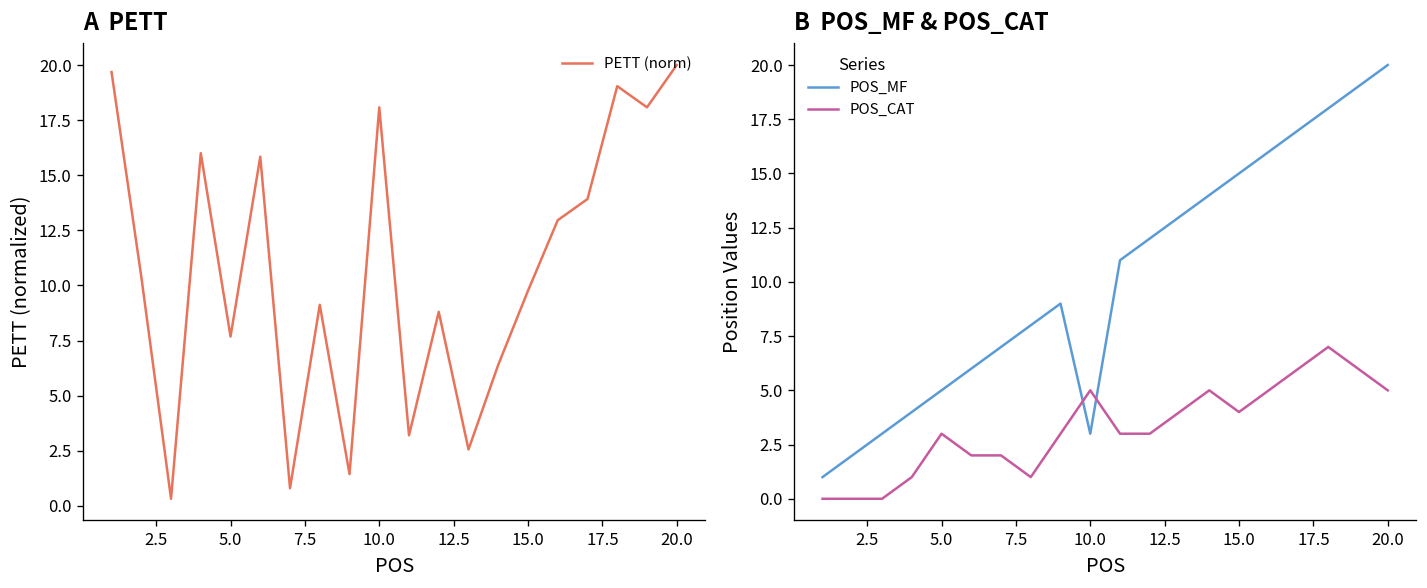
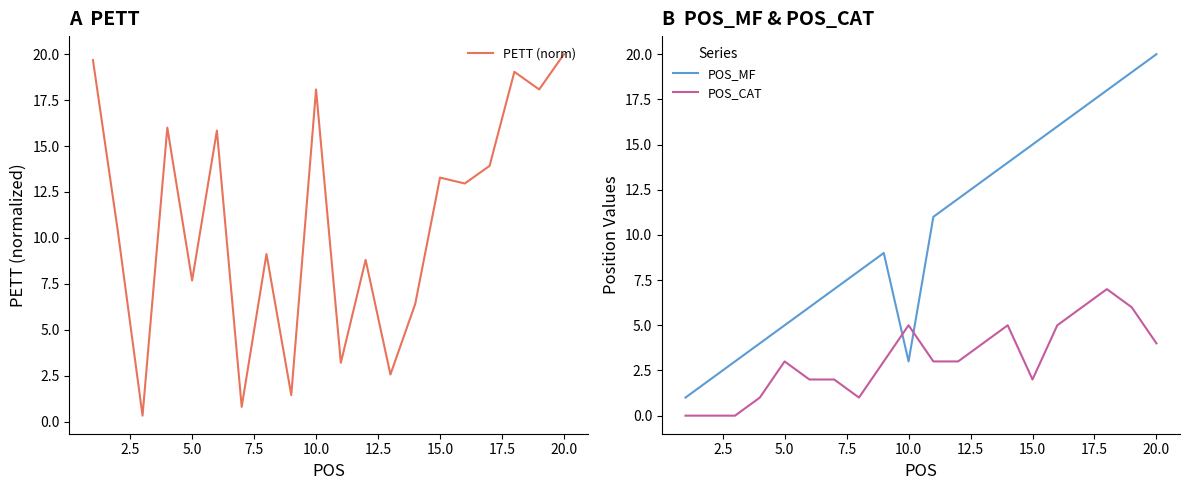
A PETT, 15.0: 9.8 -> 13.3
B POS_MF & POS_CAT, POS_CAT, 15.0: 4 -> 2
B POS_MF & POS_CAT, POS_CAT, 20.0: 5 -> 4
